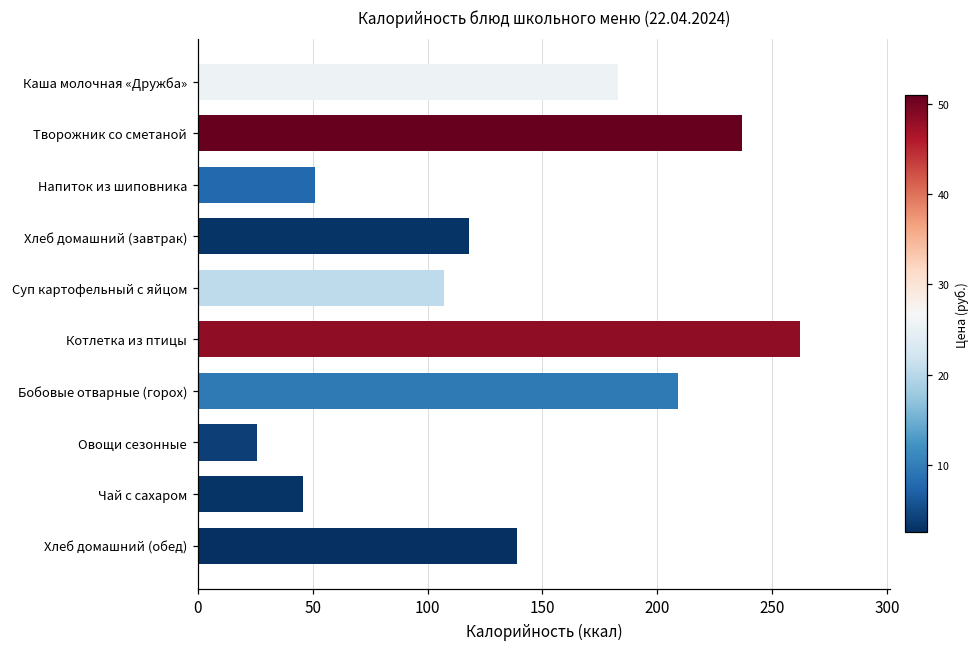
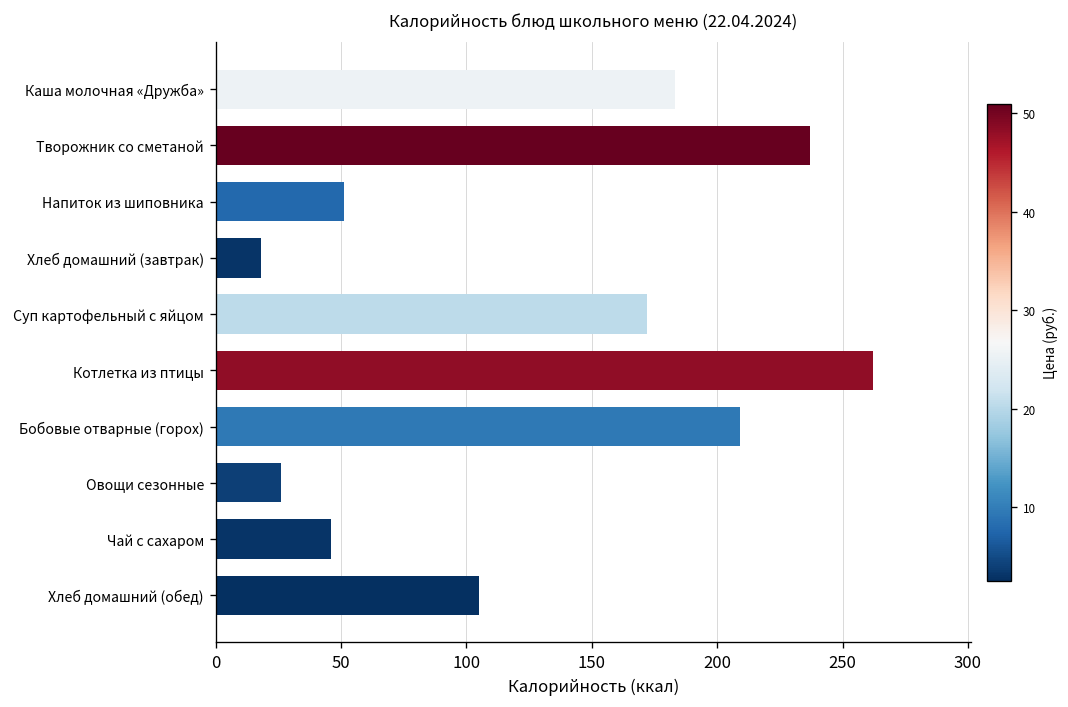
Хлеб домашний (завтрак): 118 -> 18
Суп картофельный с яйцом: 107 -> 172
Хлеб домашний (обед): 139 -> 105
